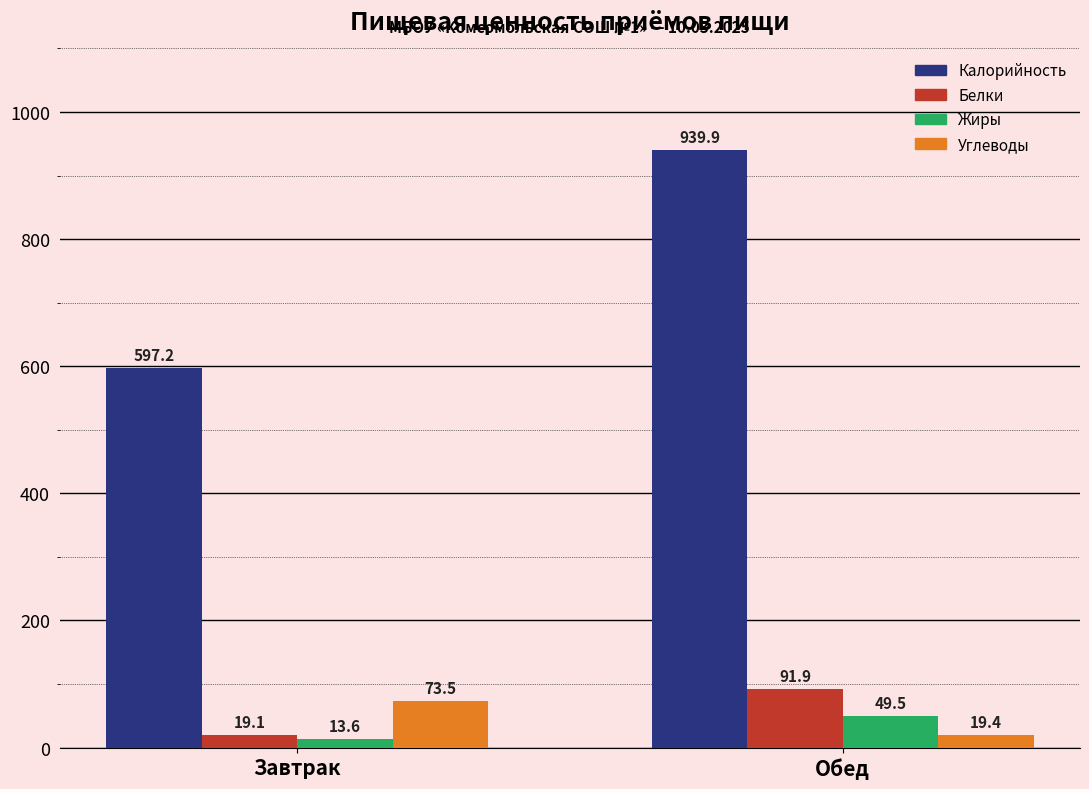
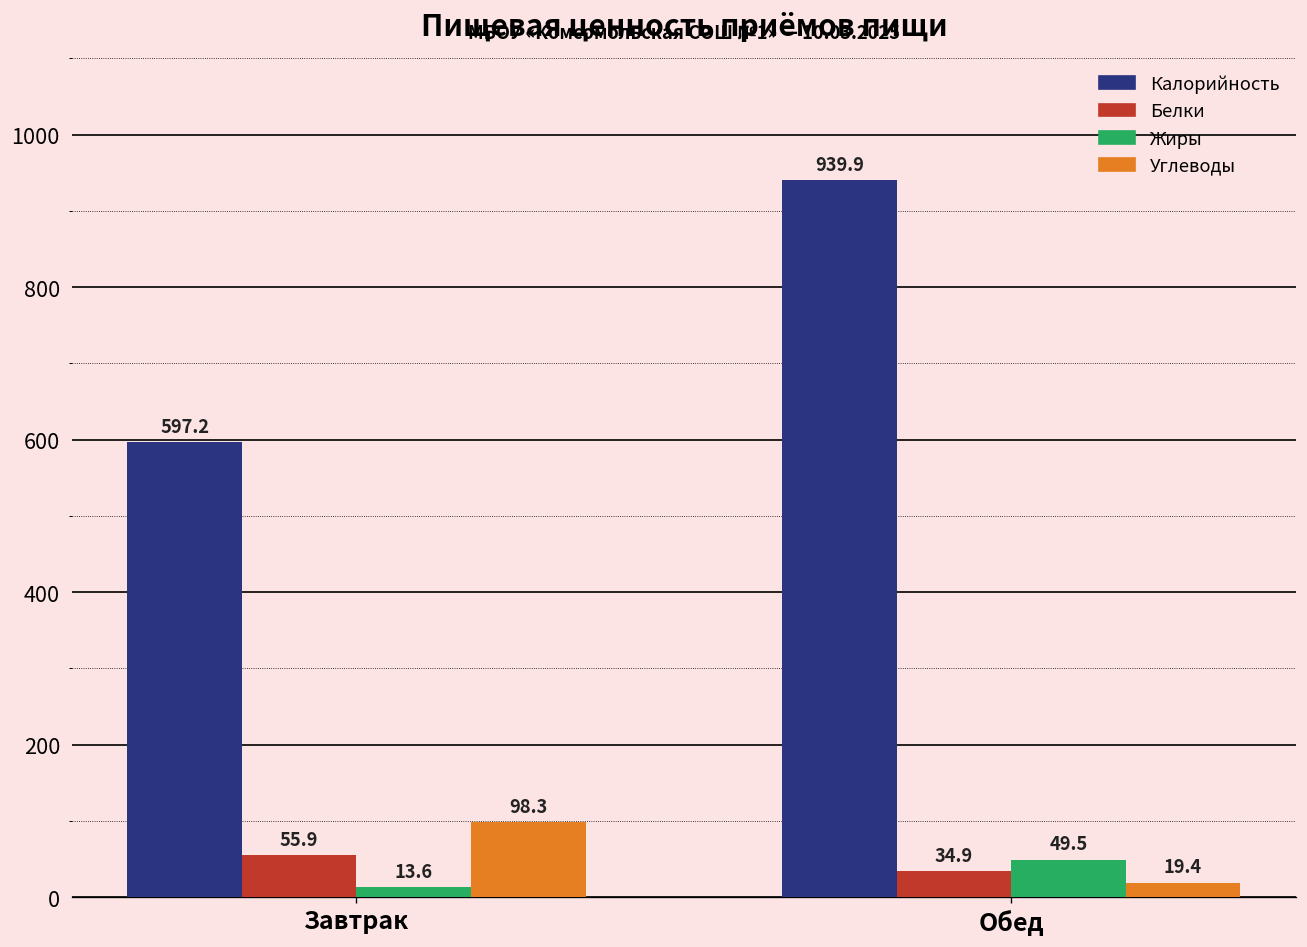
Белки, Завтрак: 19.1 -> 55.9
Углеводы, Завтрак: 73.5 -> 98.3
Белки, Обед: 91.9 -> 34.9
